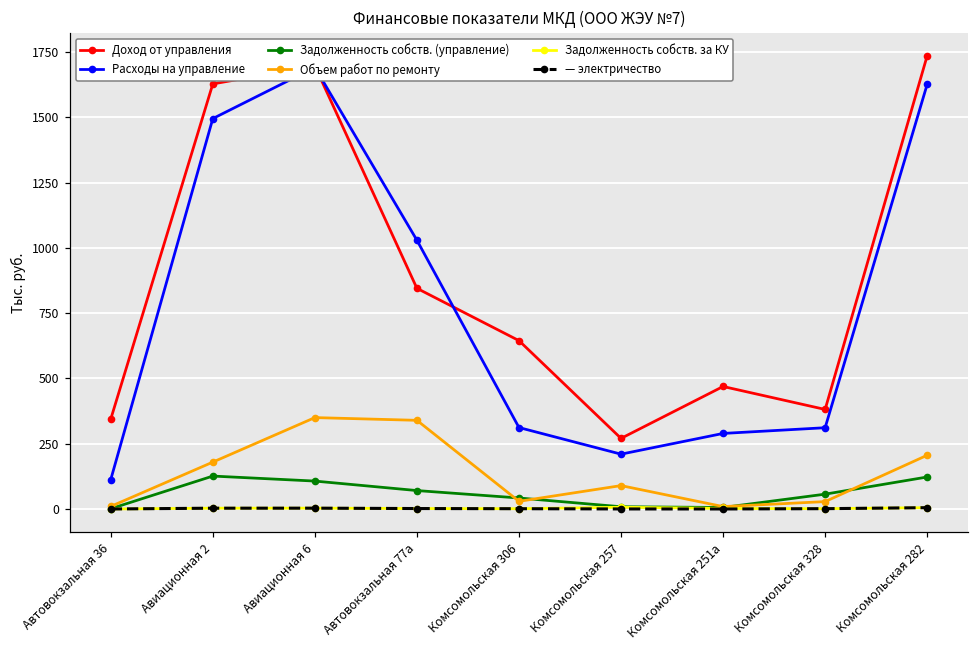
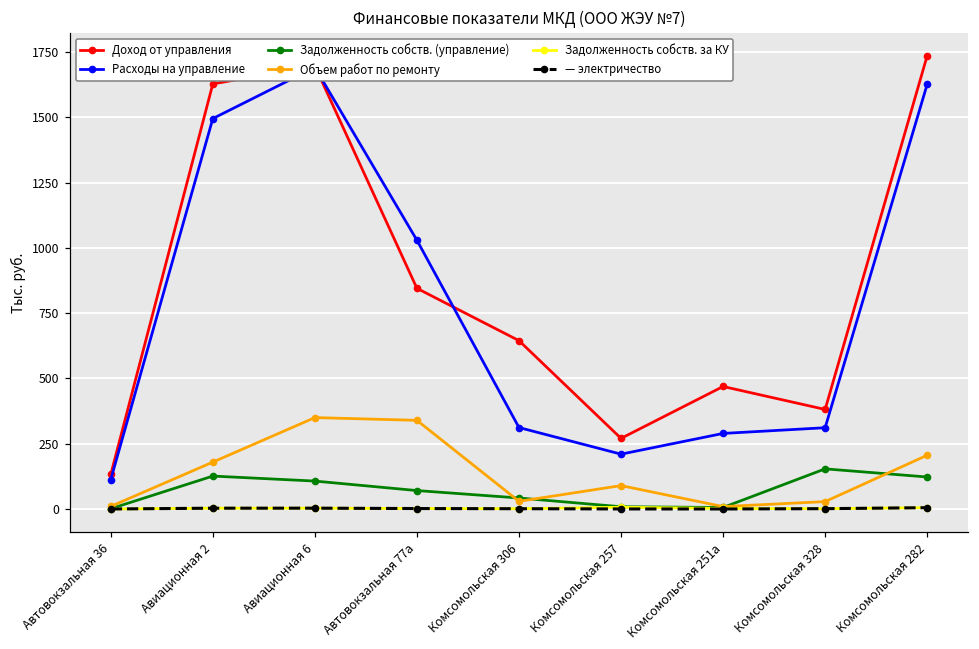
Доход от управления, Автовокзальная 36: 340 -> 130
Задолженность собств. (управление), Комсомольская 328: 60 -> 150
